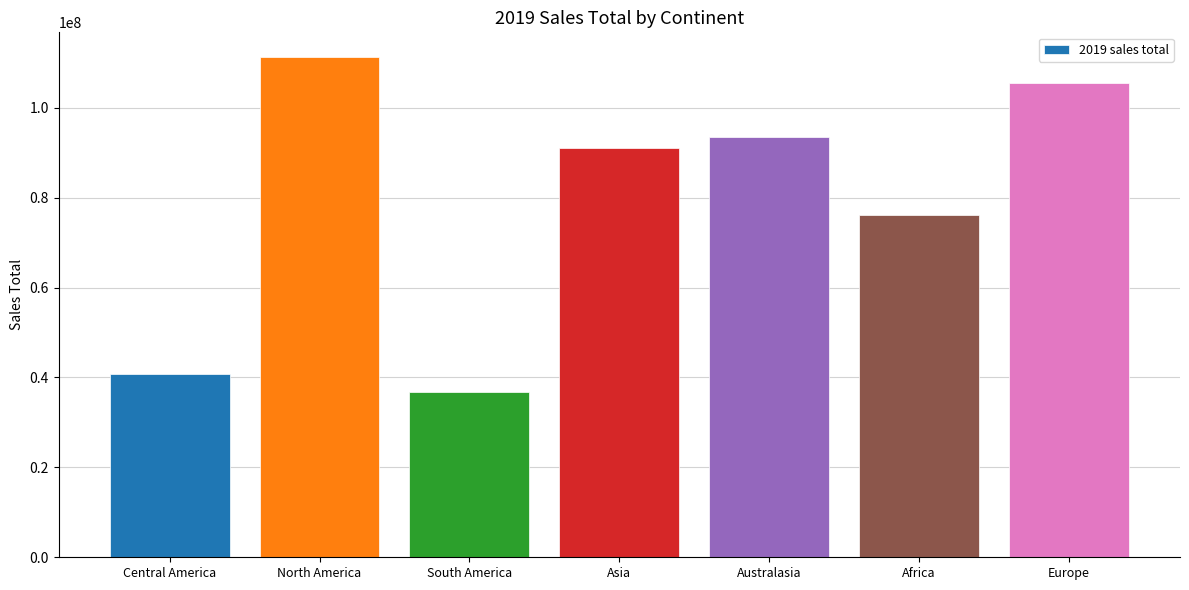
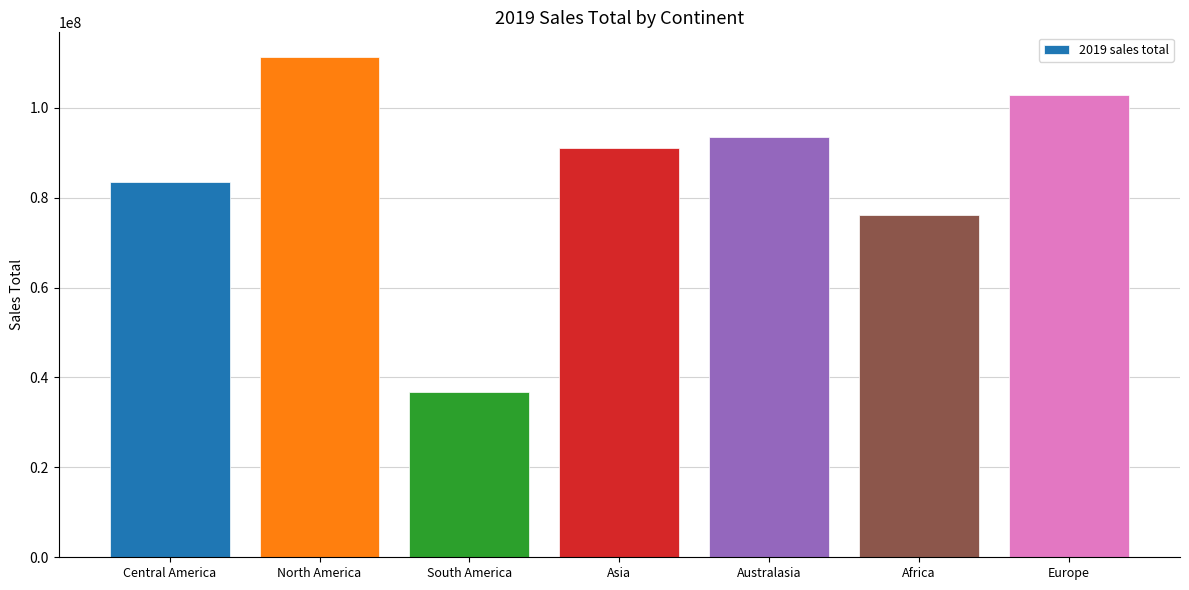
Central America: 41000000 -> 84000000
Europe: 106000000 -> 103000000
